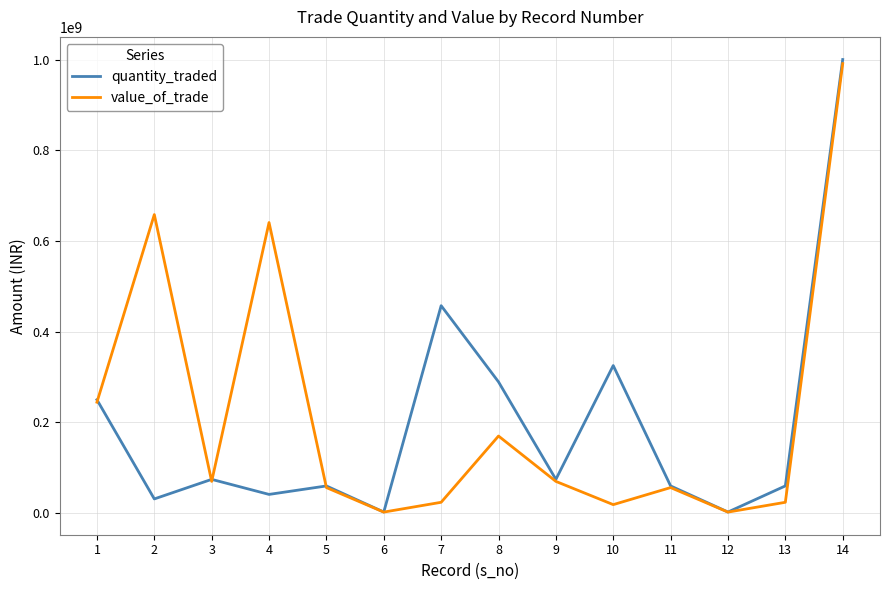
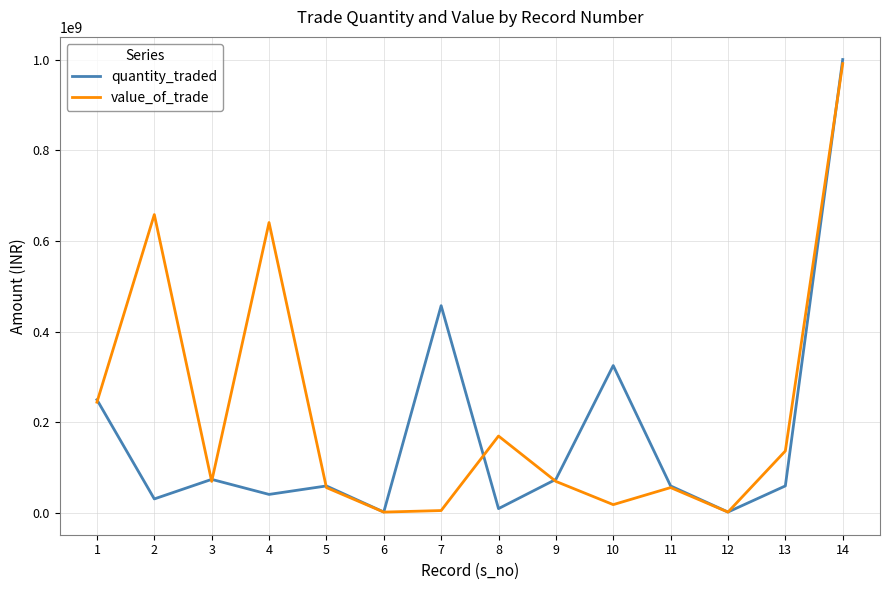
value_of_trade, 7: 20000000 -> 10000000
quantity_traded, 8: 290000000 -> 10000000
value_of_trade, 13: 20000000 -> 140000000
